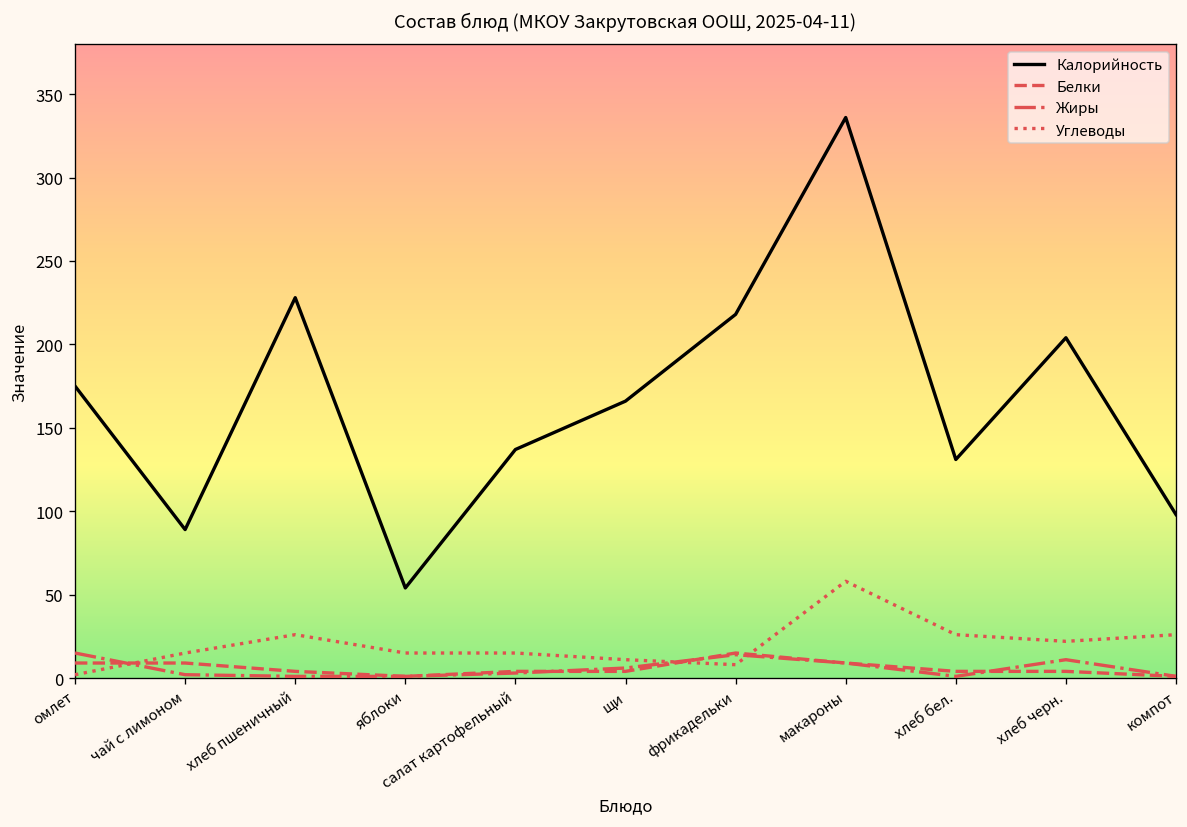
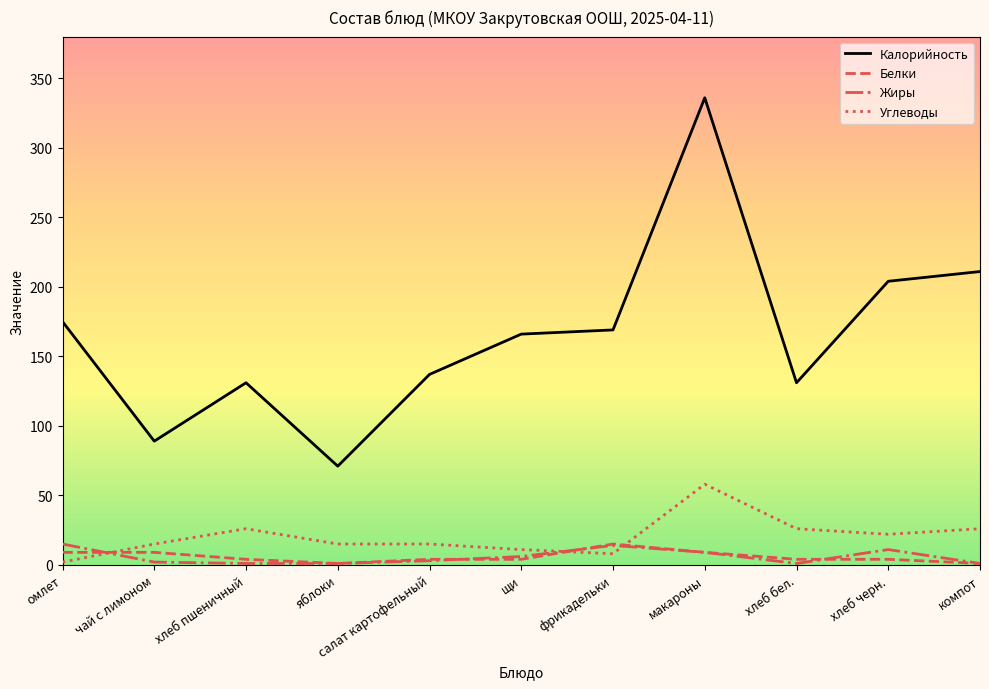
Калорийность, хлеб пшеничный: 228 -> 131
Калорийность, яблоки: 54 -> 71
Калорийность, фрикадельки: 218 -> 169
Калорийность, компот: 98 -> 211
